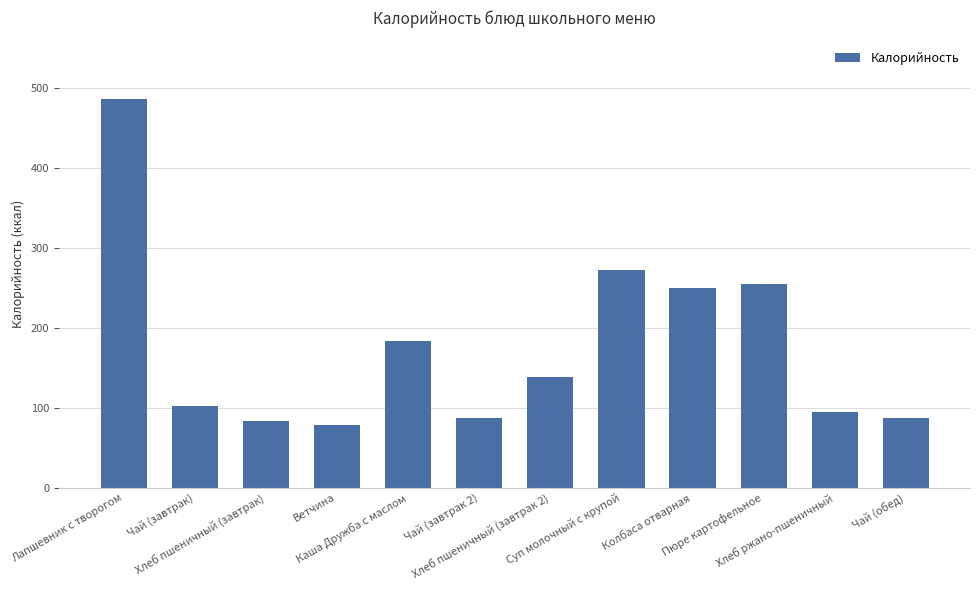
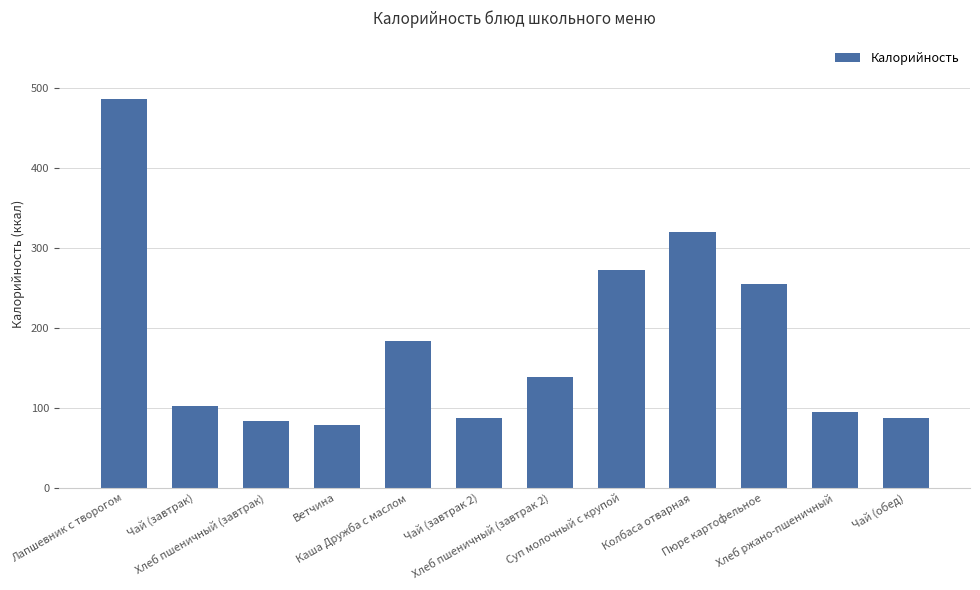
Колбаса отварная: 250 -> 320
